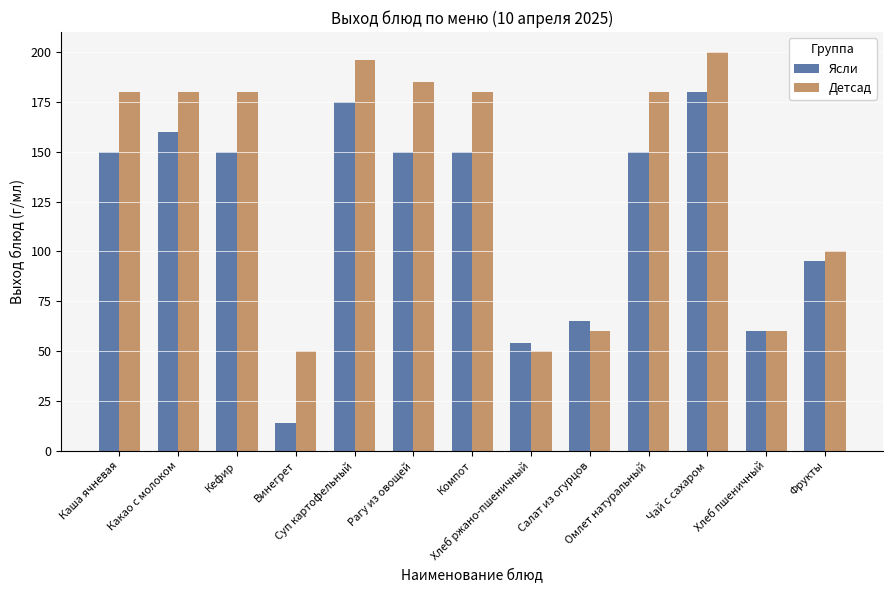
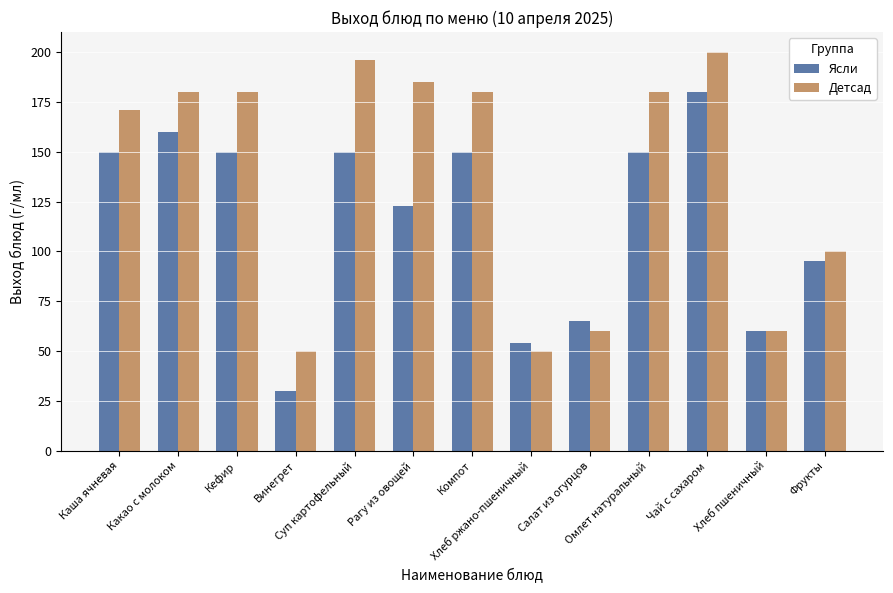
Детсад, Каша ячневая: 180 -> 171
Ясли, Винегрет: 14 -> 30
Ясли, Суп картофельный: 175 -> 150
Ясли, Рагу из овощей: 150 -> 123
